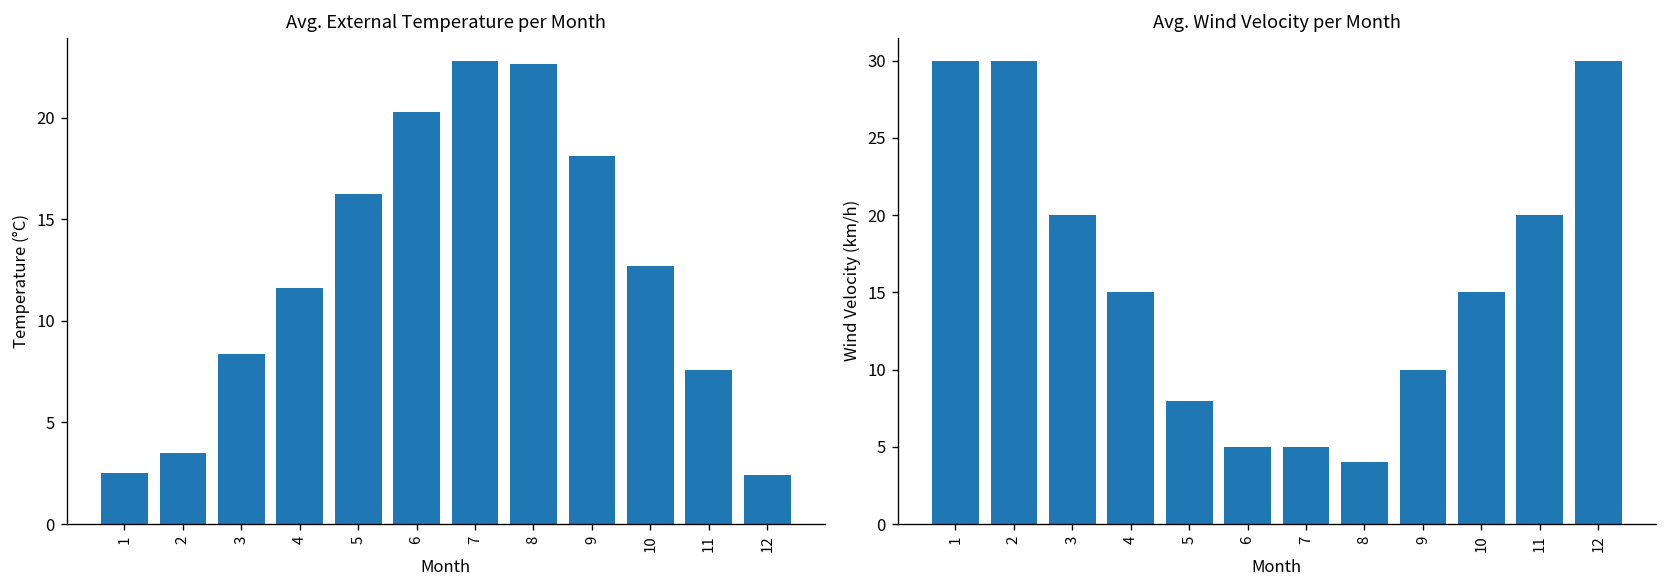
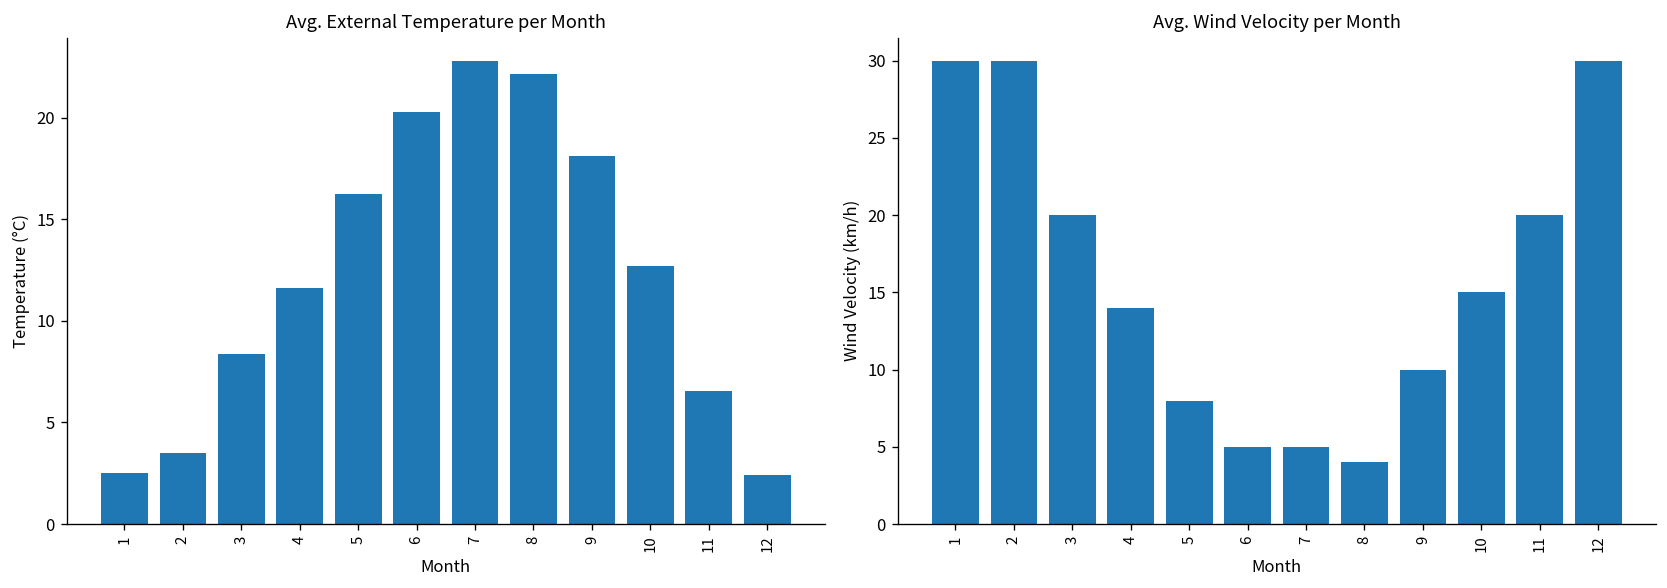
Avg. External Temperature per Month, 8: 22.7 -> 22.2
Avg. External Temperature per Month, 11: 7.6 -> 6.6
Avg. Wind Velocity per Month, 4: 15 -> 14
